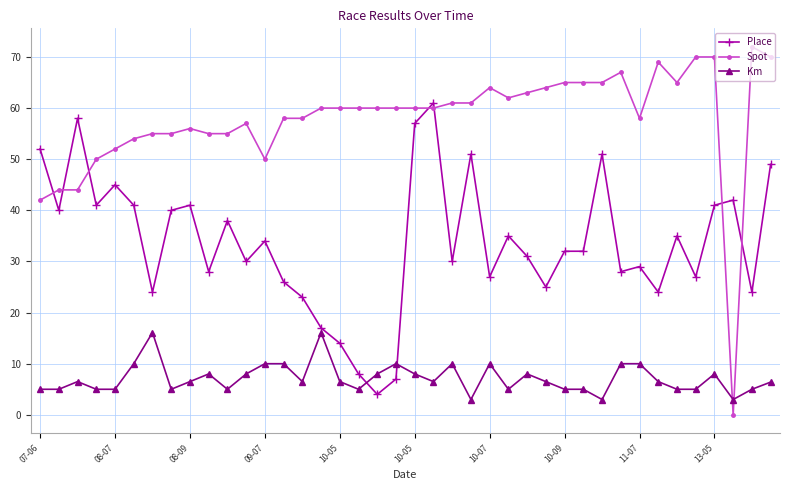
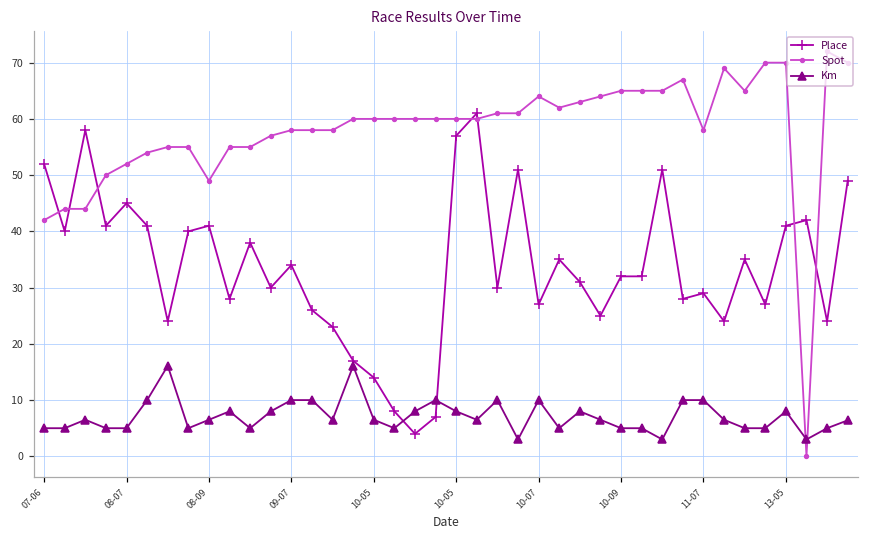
Spot, 08-09: 56 -> 49
Spot, 09-07: 50 -> 58
